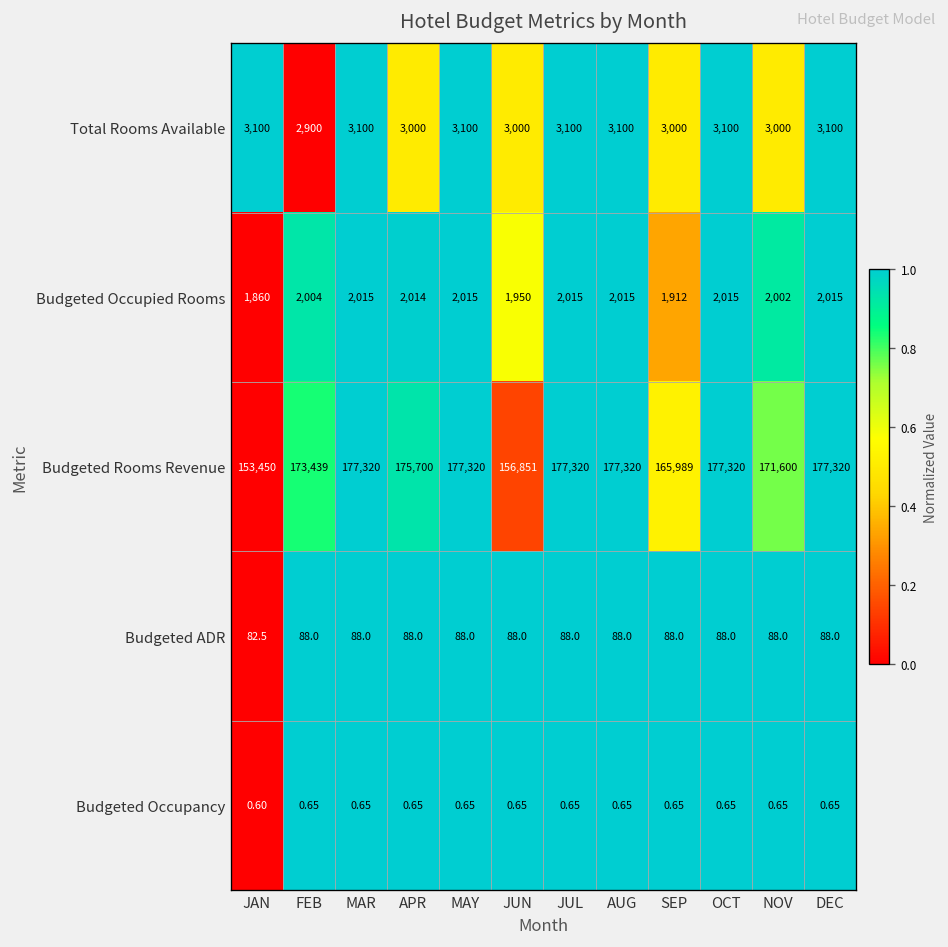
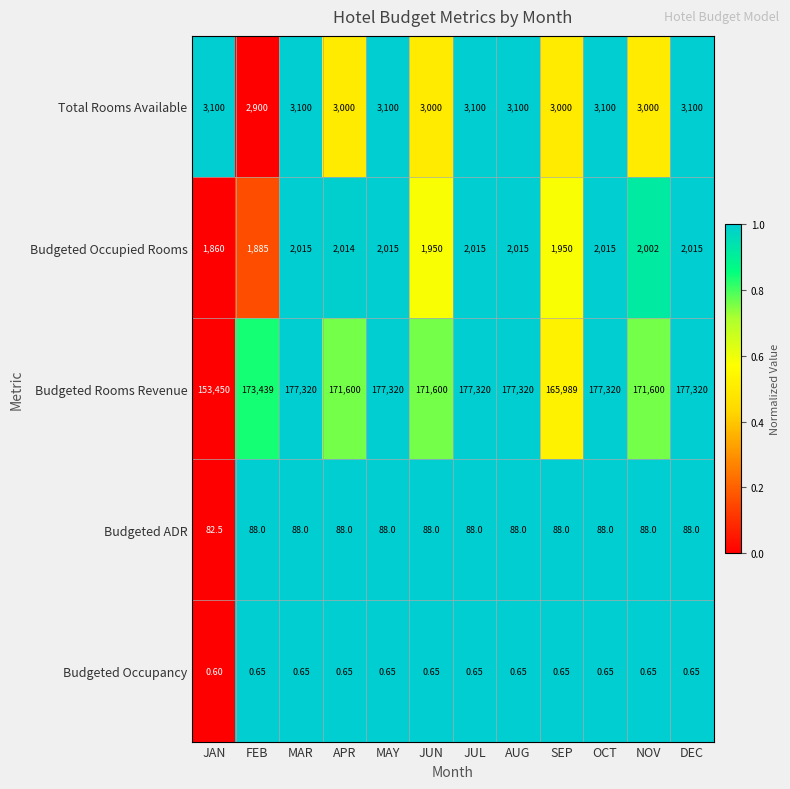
Budgeted Occupied Rooms, FEB: 2,004 -> 1,885
Budgeted Occupied Rooms, SEP: 1,912 -> 1,950
Budgeted Rooms Revenue, APR: 175,700 -> 171,600
Budgeted Rooms Revenue, JUN: 156,851 -> 171,600
